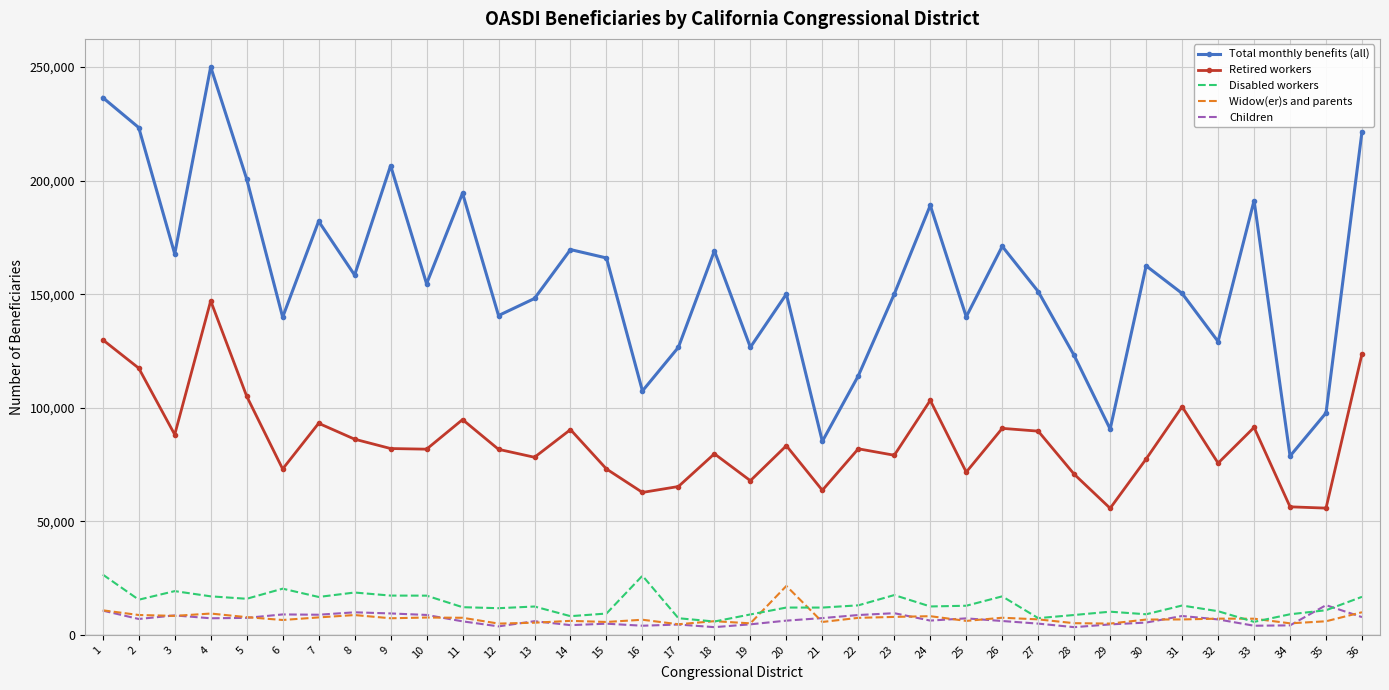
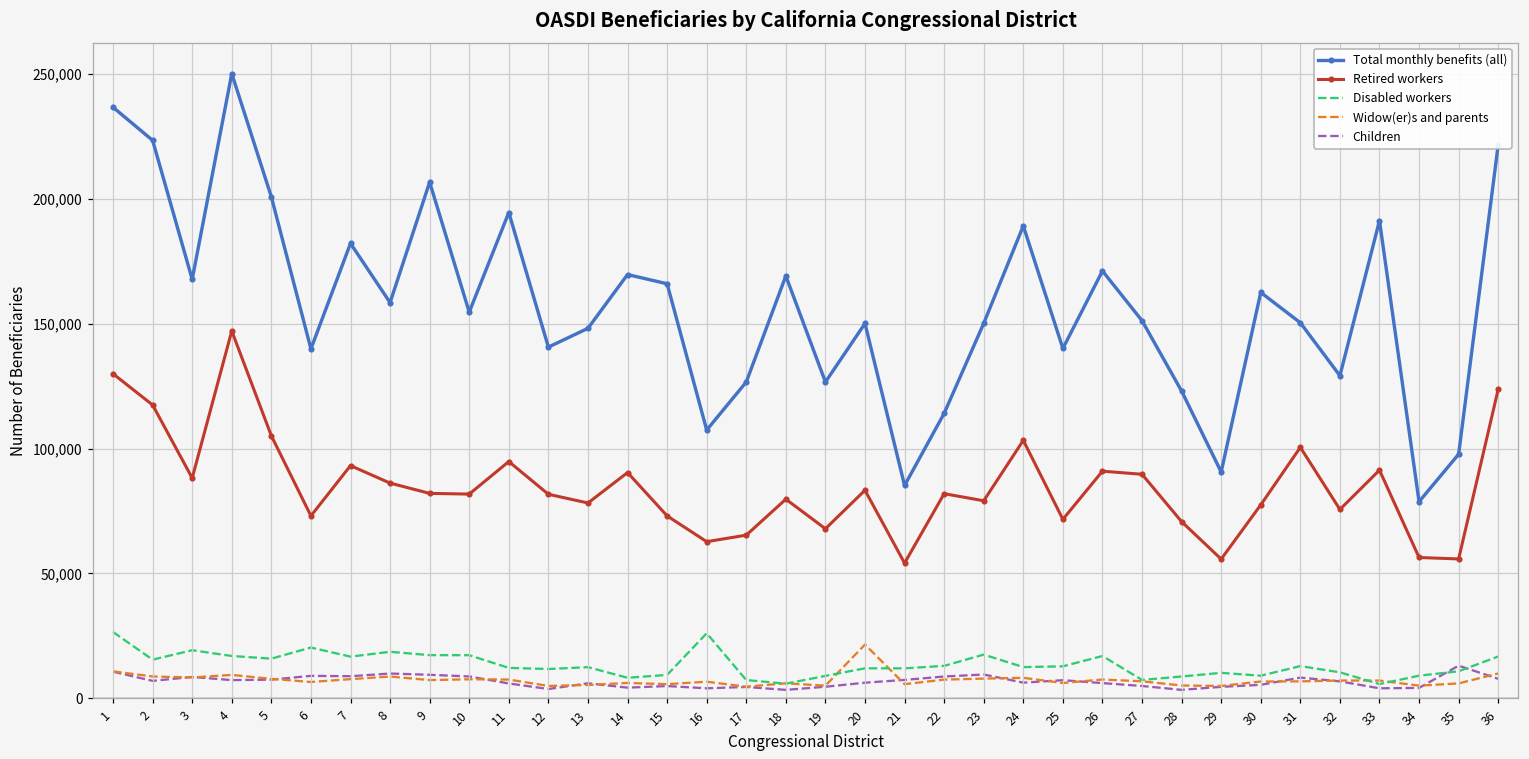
Retired workers, 21: 64,000 -> 54,000
